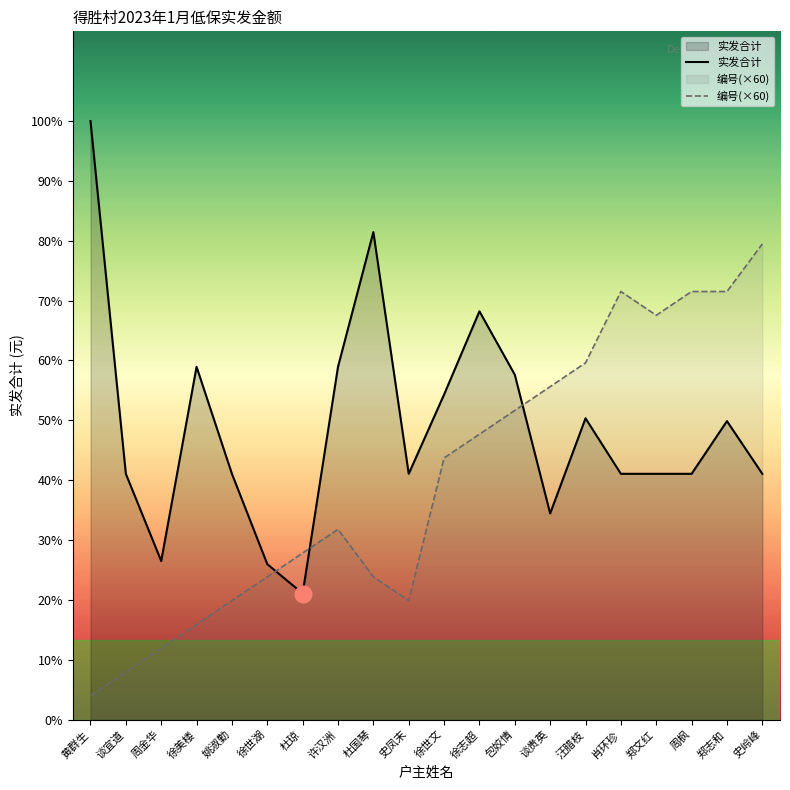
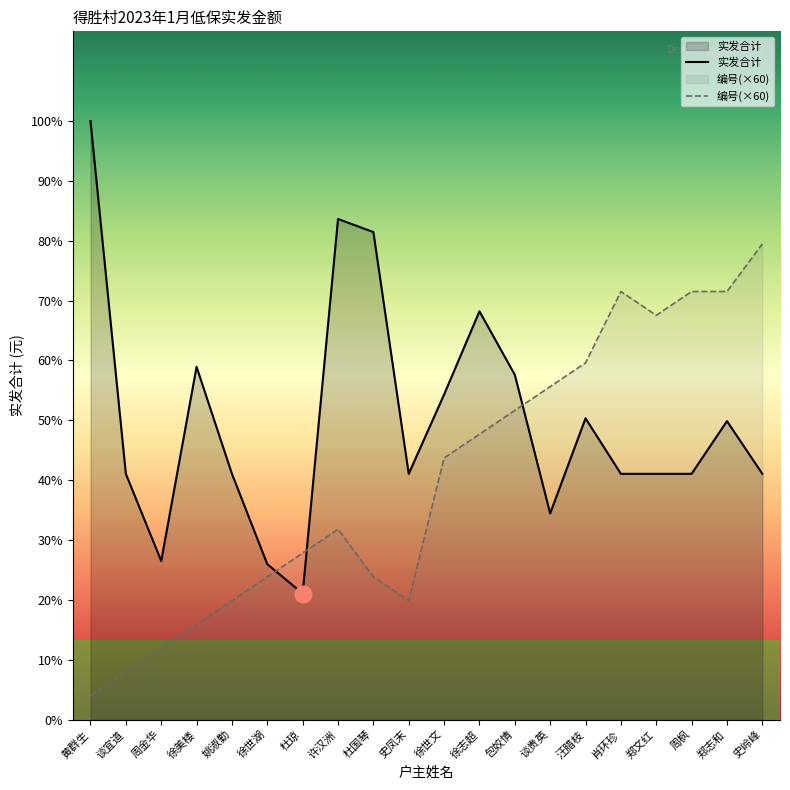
实发合计, 许汉洲: 59% -> 84%
